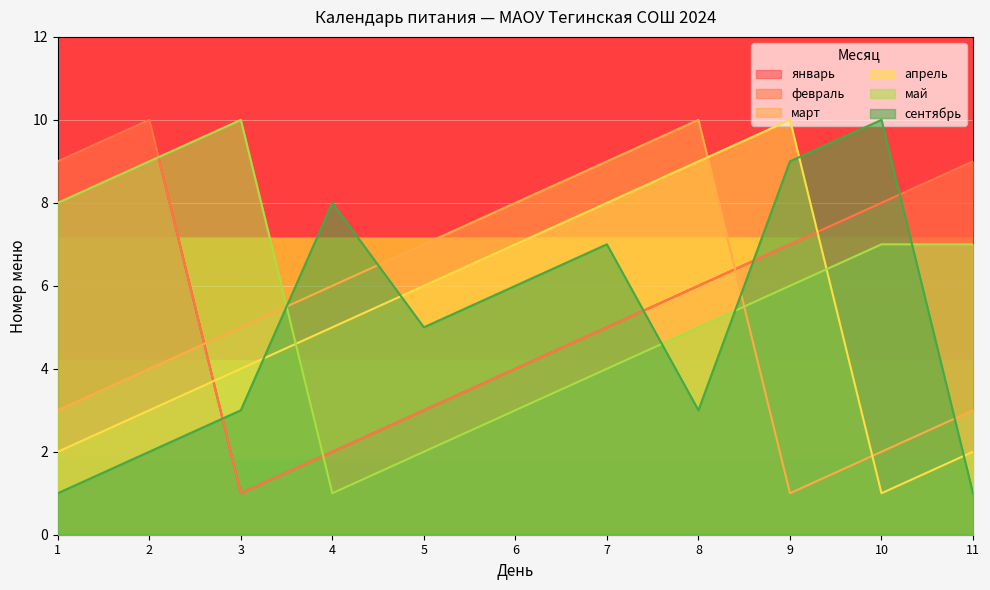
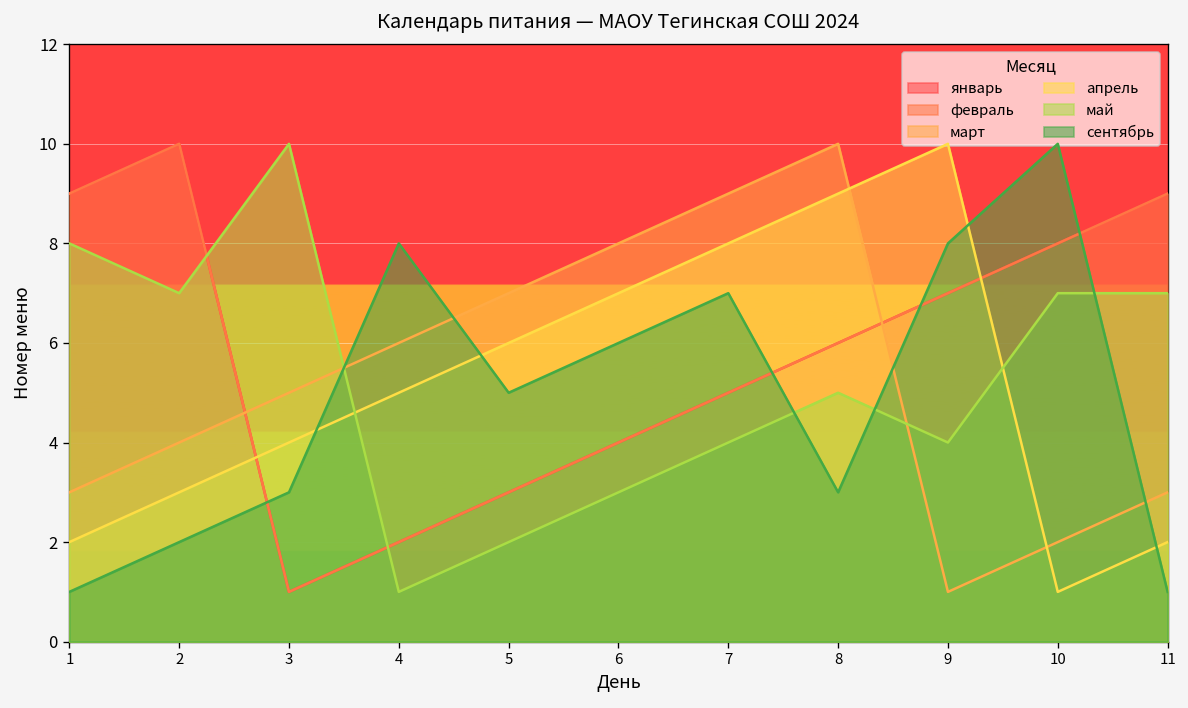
май, 2: 9 -> 7
май, 9: 6 -> 4
сентябрь, 9: 9 -> 8
